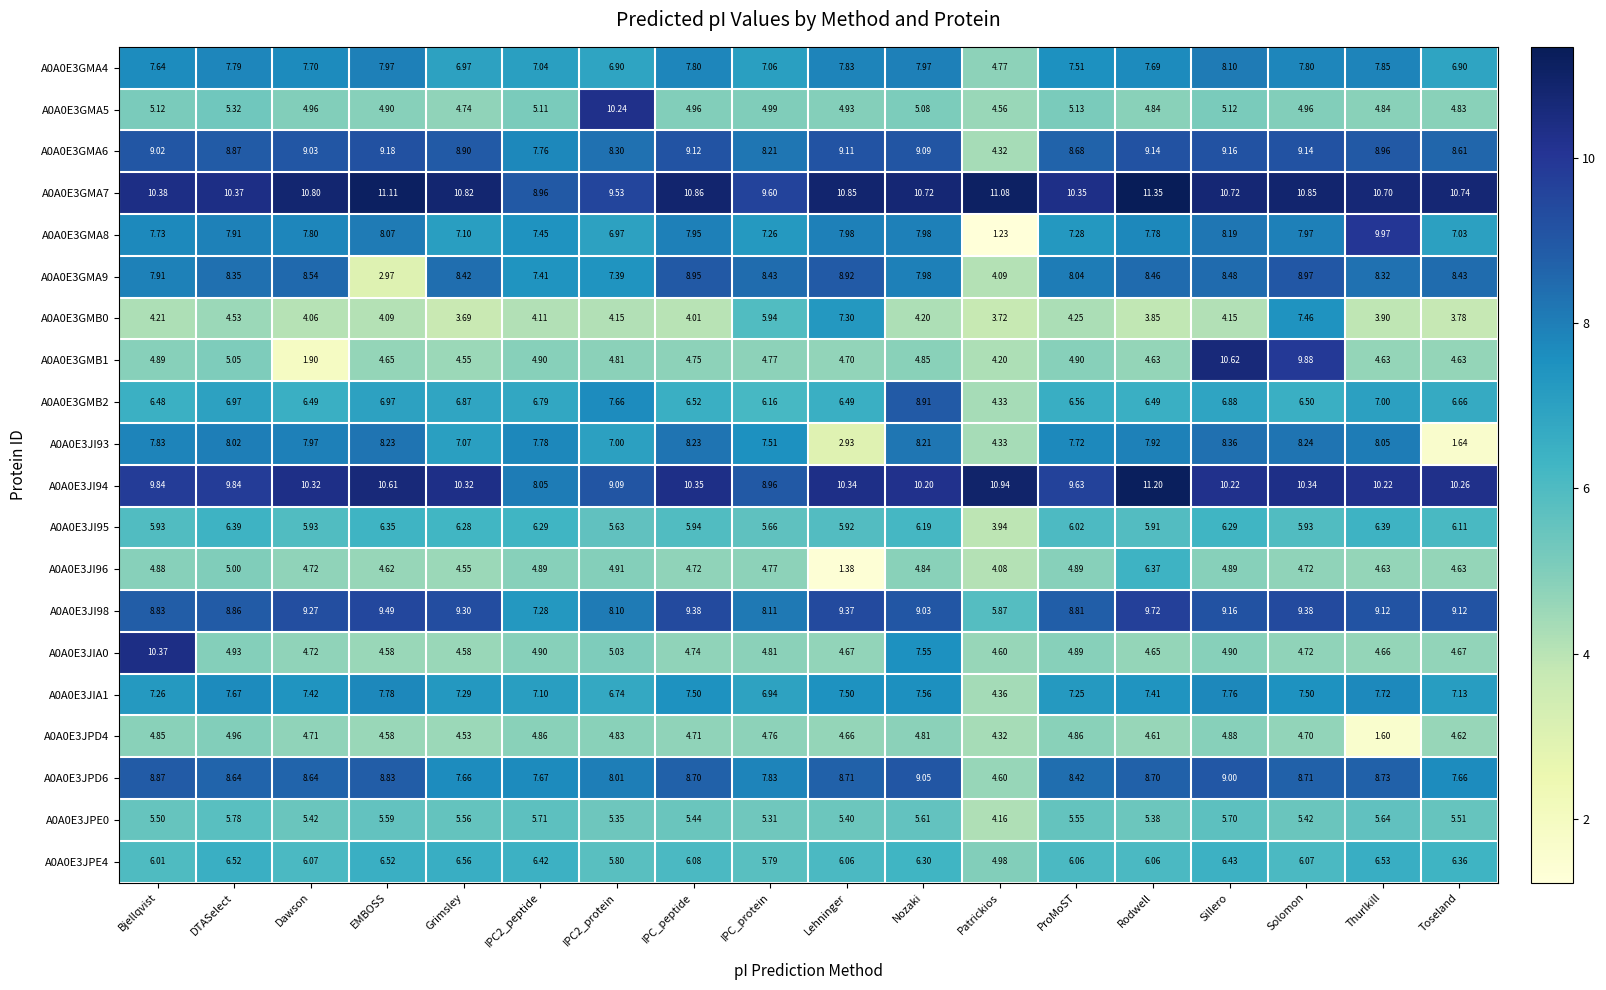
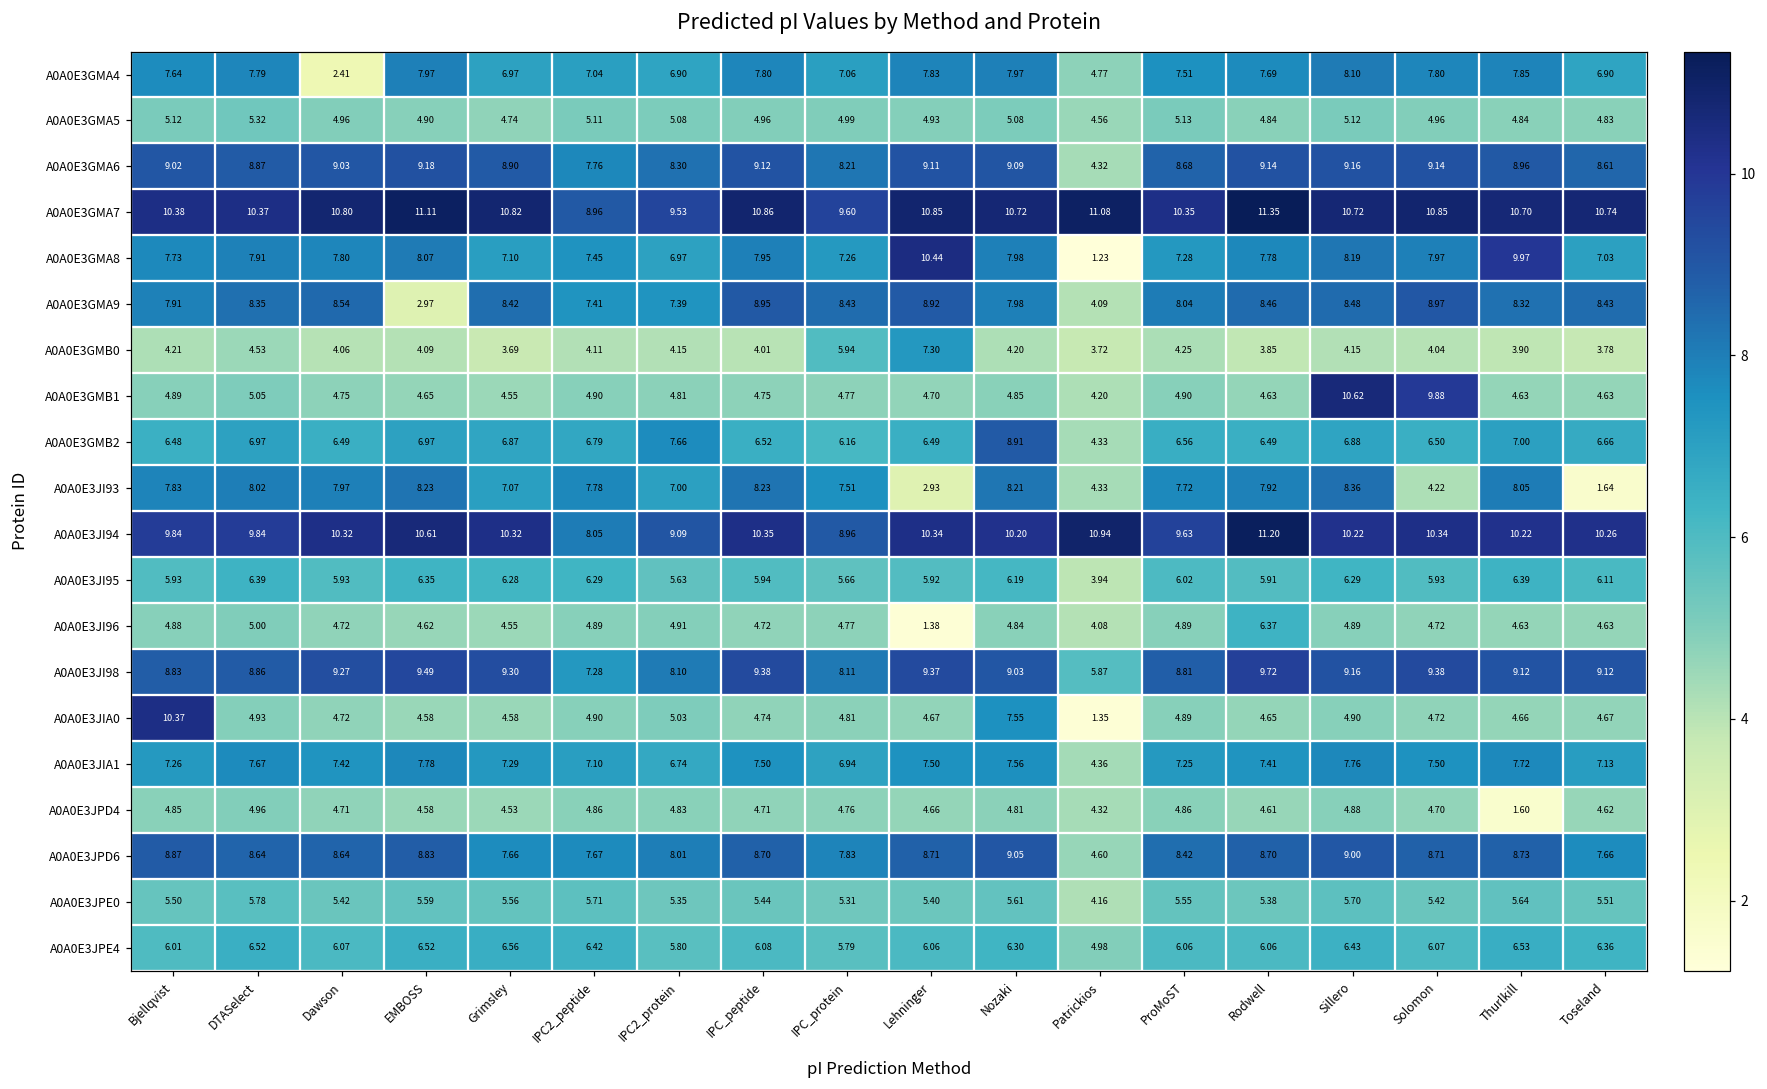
A0A0E3GMA4, Dawson: 7.70 -> 2.41
A0A0E3GMA5, IPC2_protein: 10.24 -> 5.08
A0A0E3GMA8, Lehninger: 7.98 -> 10.44
A0A0E3GMB0, Solomon: 7.46 -> 4.04
A0A0E3GMB1, Dawson: 1.90 -> 4.75
A0A0E3JI93, Solomon: 8.24 -> 4.22
A0A0E3JIA0, Patrickios: 4.60 -> 1.35
